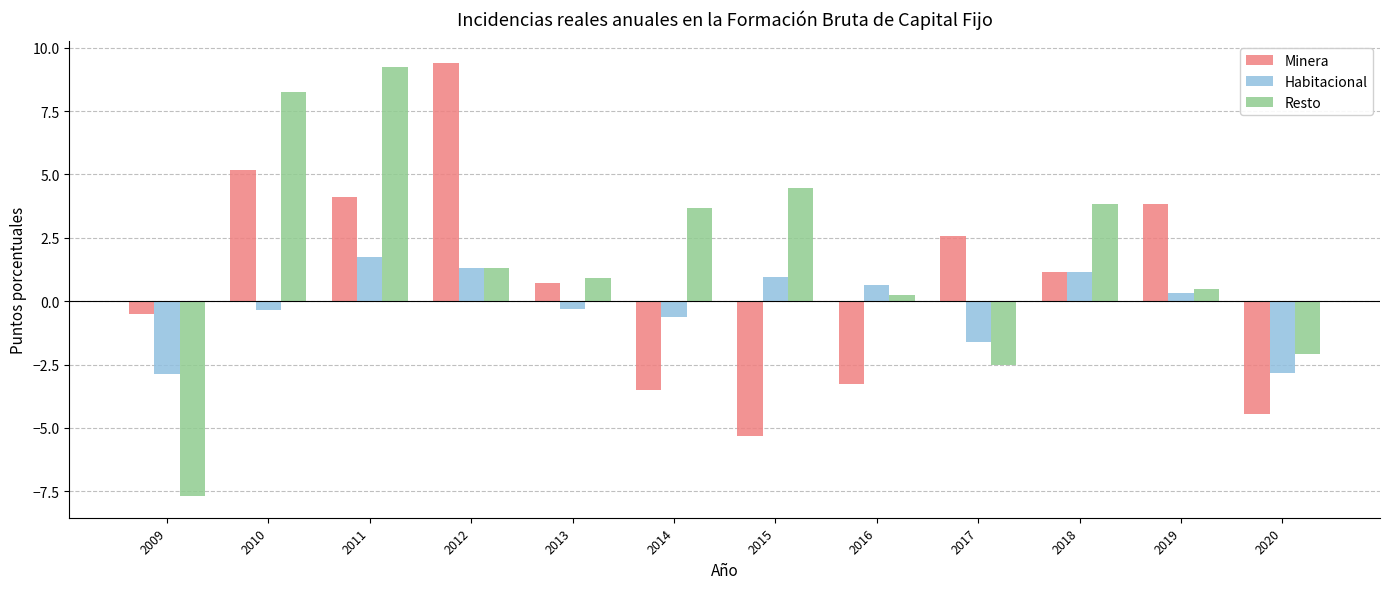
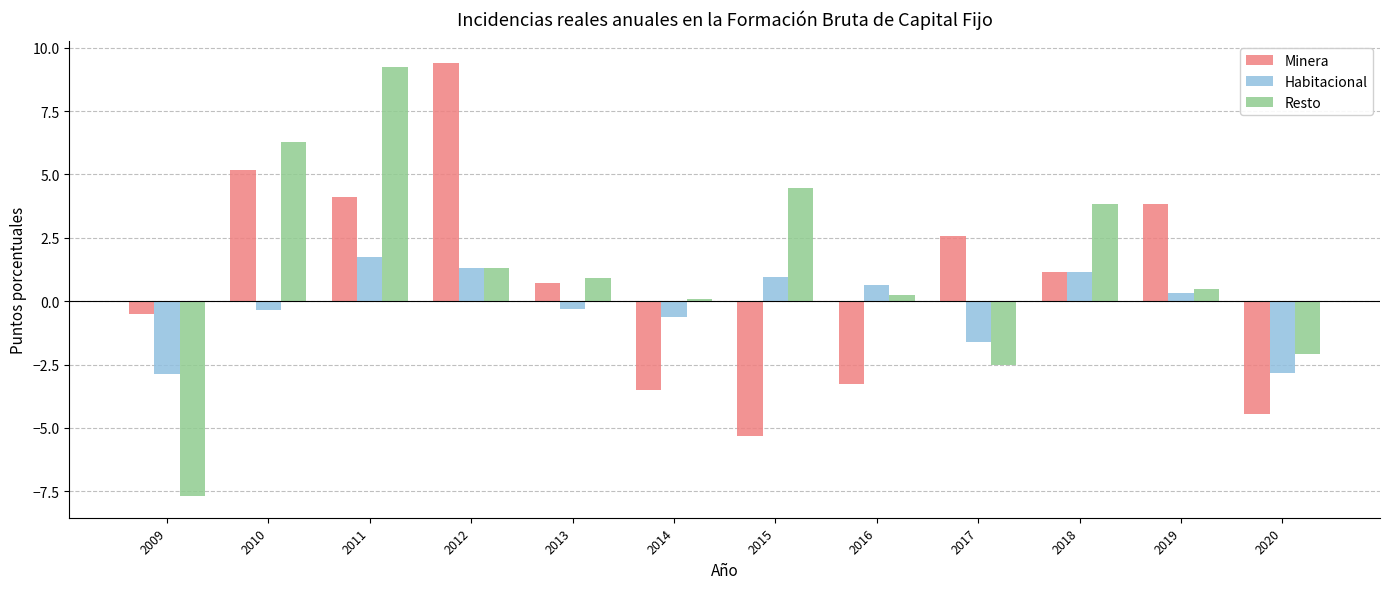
Resto, 2010: 8.3 -> 6.3
Resto, 2014: 3.7 -> 0.1
